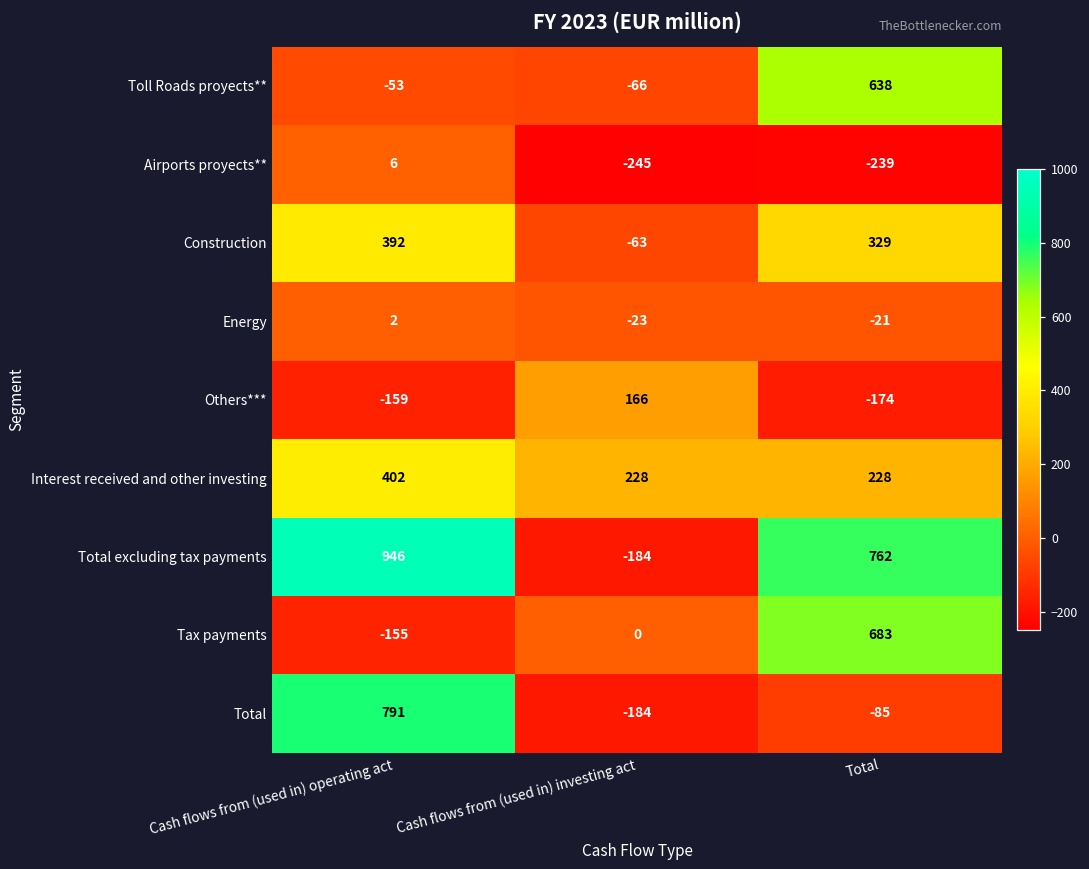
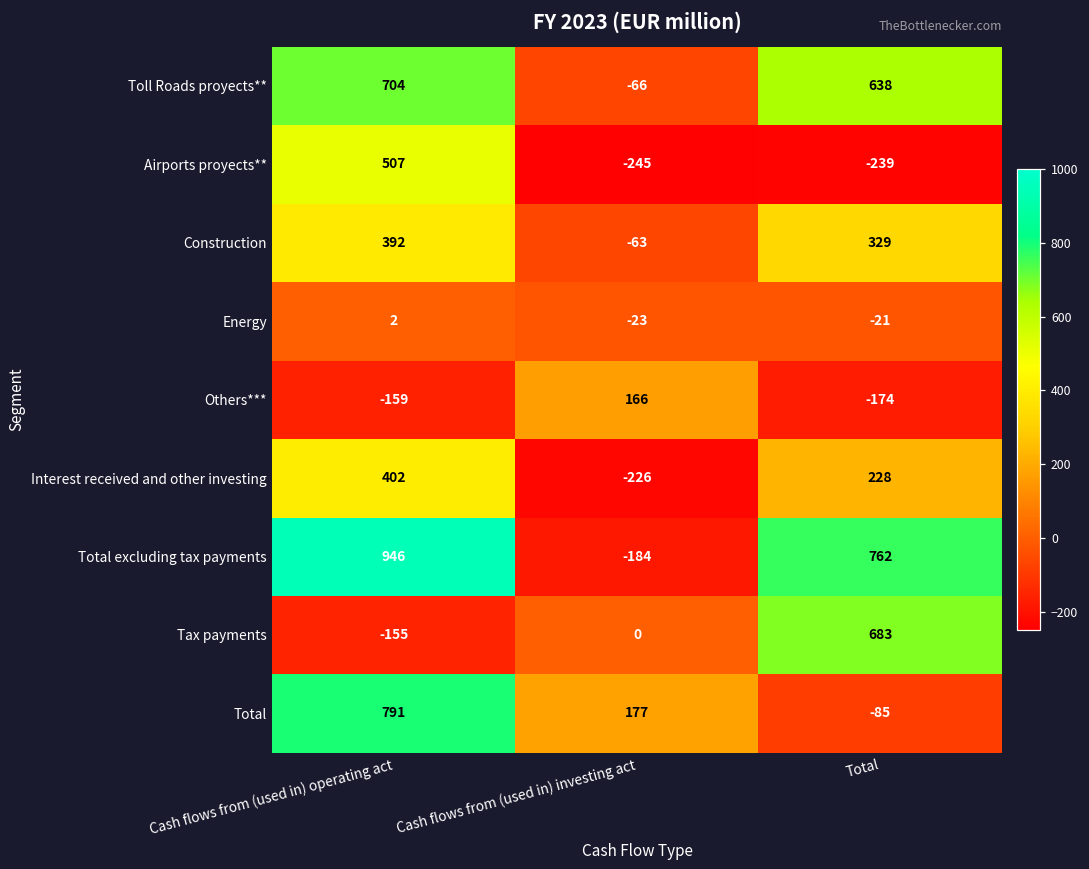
Toll Roads proyects**, Cash flows from (used in) operating act: -53 -> 704
Airports proyects**, Cash flows from (used in) operating act: 6 -> 507
Interest received and other investing, Cash flows from (used in) investing act: 228 -> -226
Total, Cash flows from (used in) investing act: -184 -> 177
